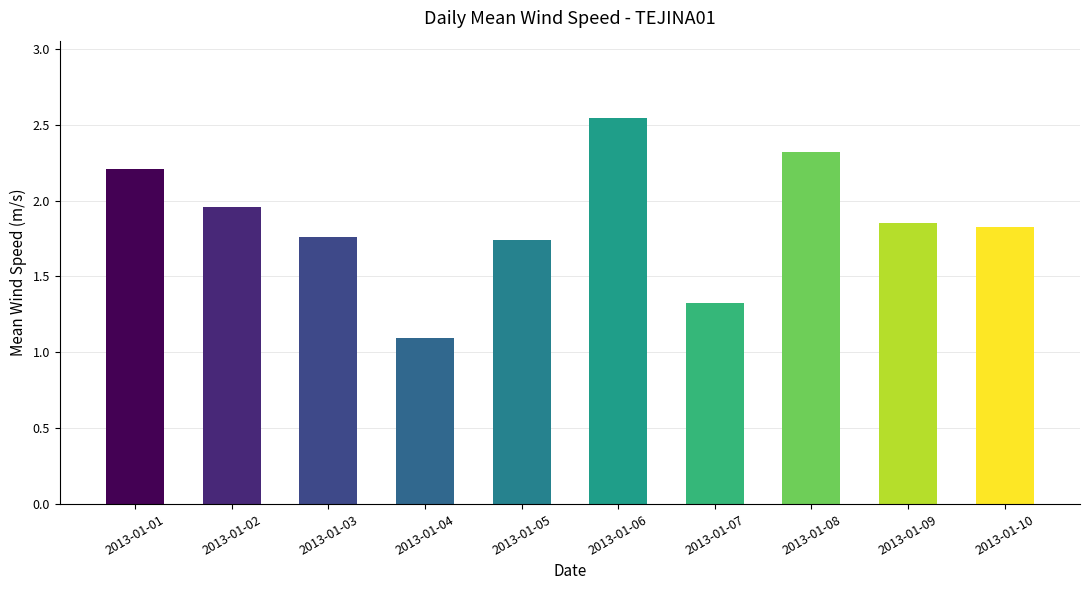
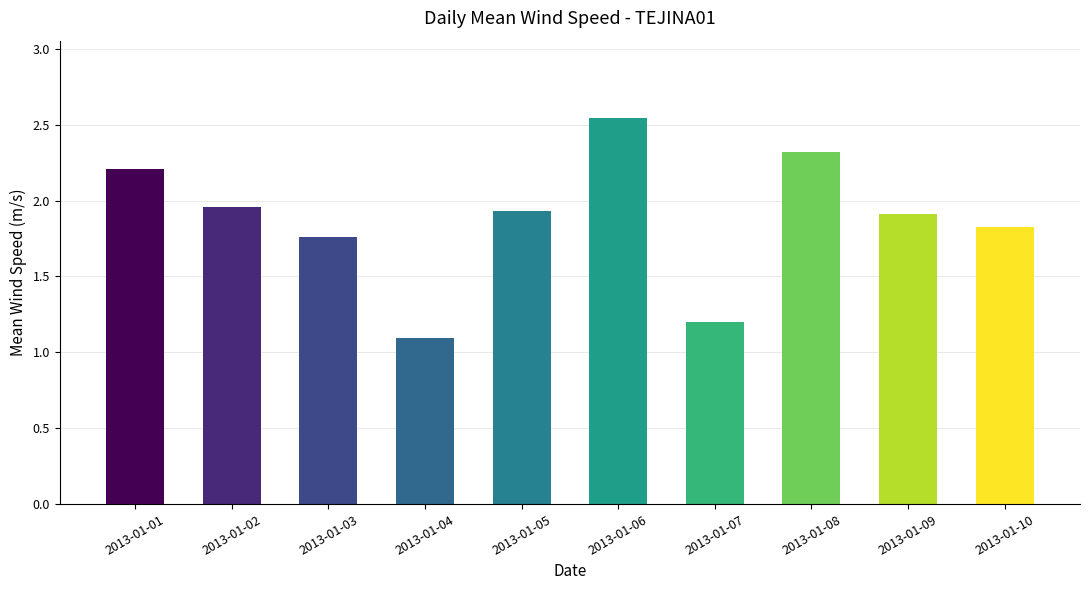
2013-01-05: 1.74 -> 1.93
2013-01-07: 1.32 -> 1.20
2013-01-09: 1.86 -> 1.91
